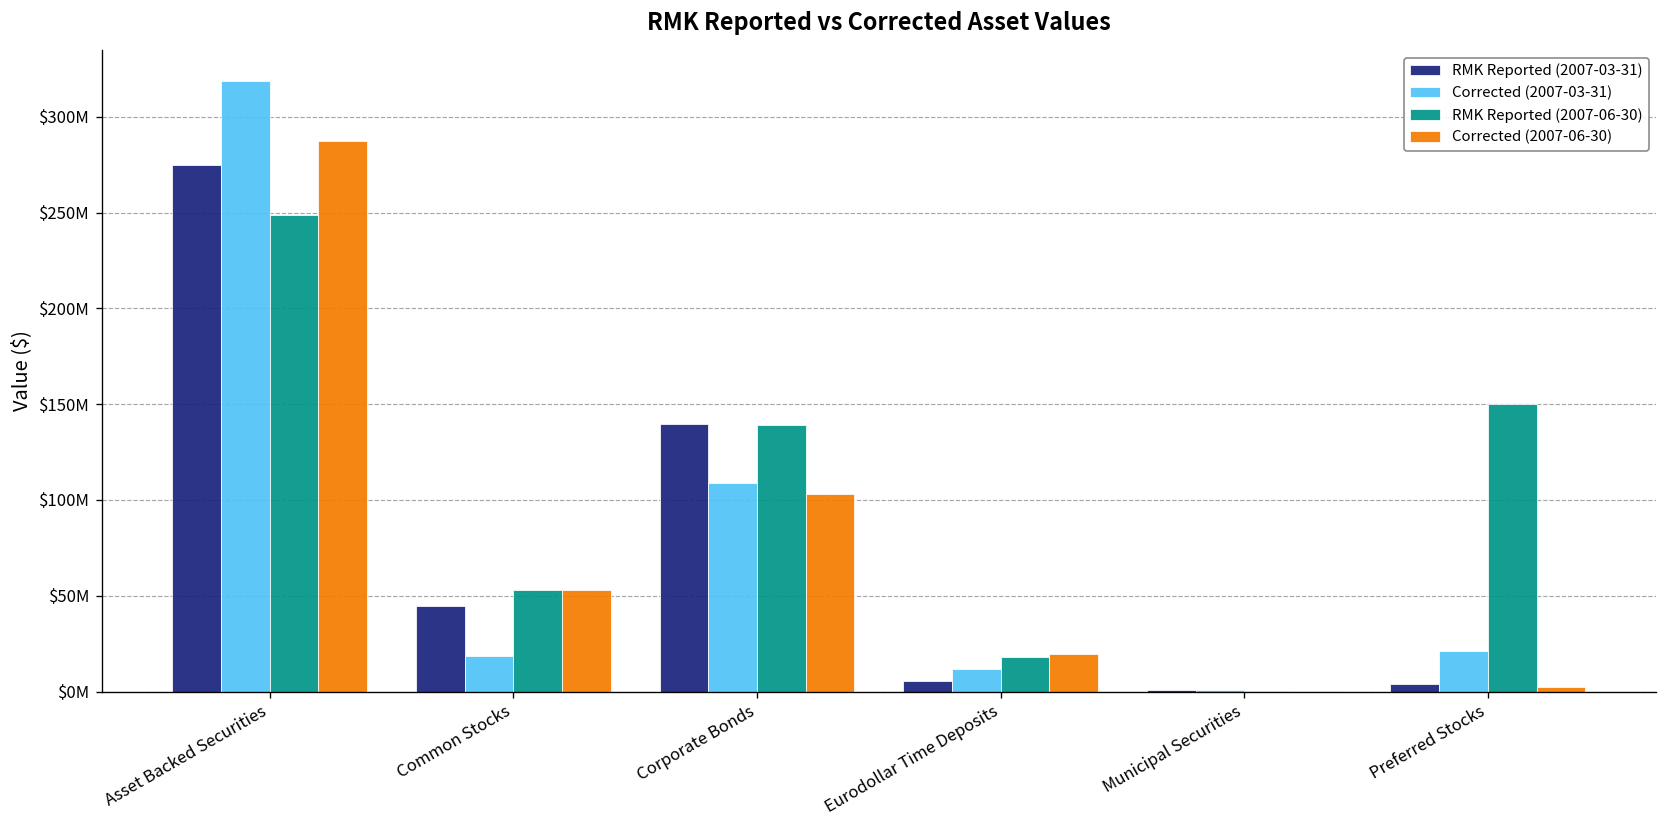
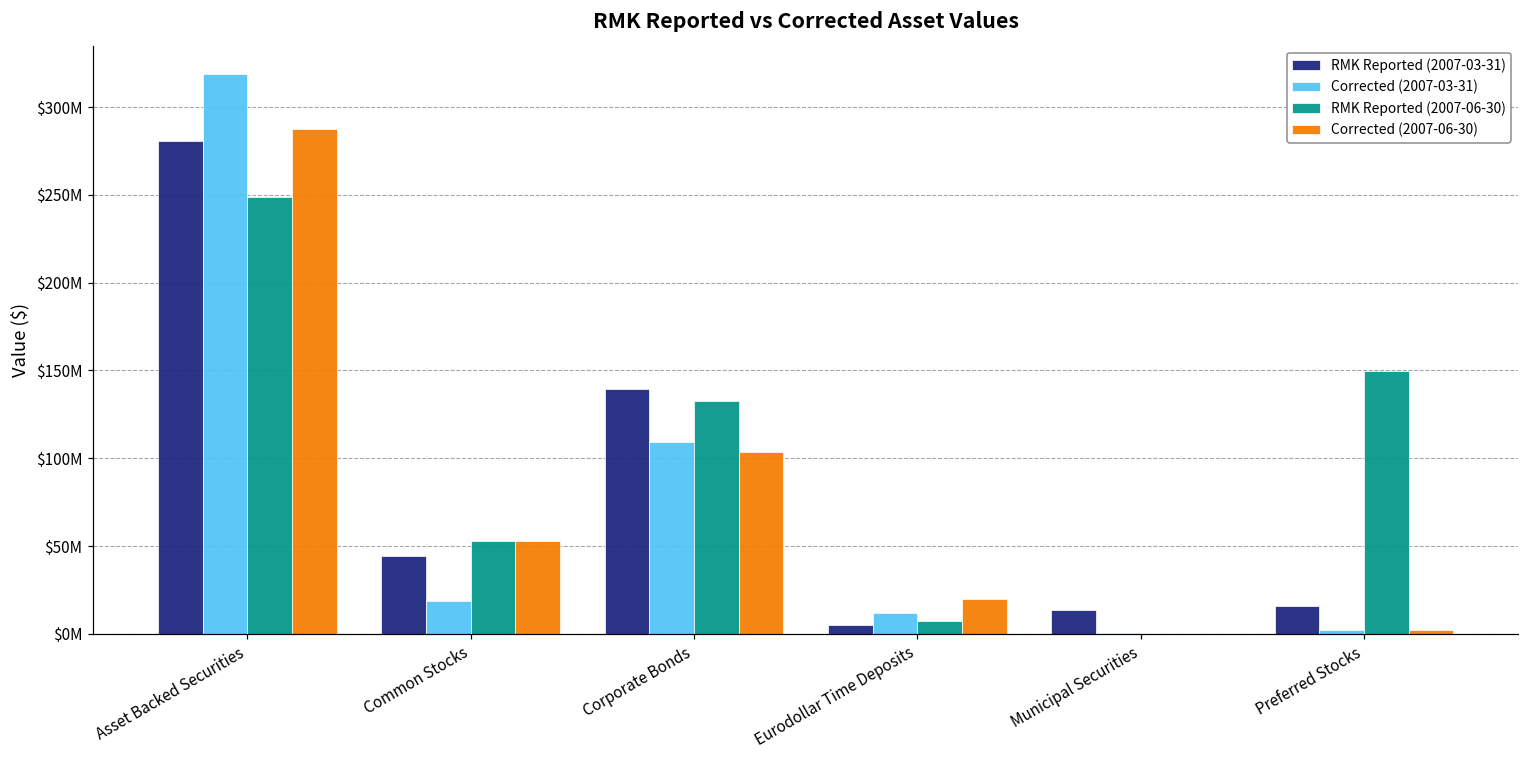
RMK Reported (2007-03-31), Asset Backed Securities: $275000000 -> $281000000
RMK Reported (2007-06-30), Corporate Bonds: $139000000 -> $133000000
RMK Reported (2007-06-30), Eurodollar Time Deposits: $18000000 -> $8000000
RMK Reported (2007-03-31), Municipal Securities: $1000000 -> $14000000
RMK Reported (2007-03-31), Preferred Stocks: $4000000 -> $16000000
Corrected (2007-03-31), Preferred Stocks: $21000000 -> $2000000
